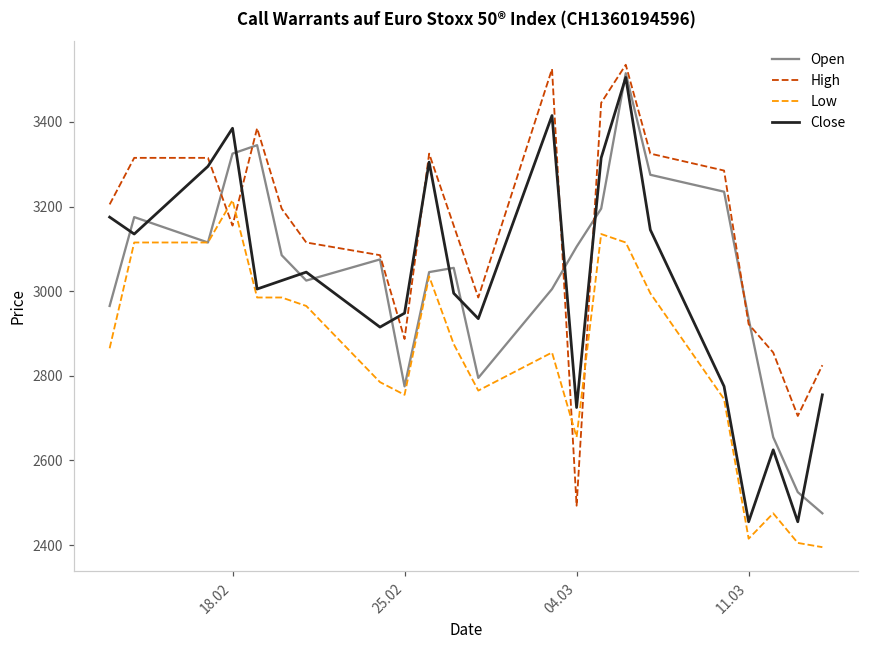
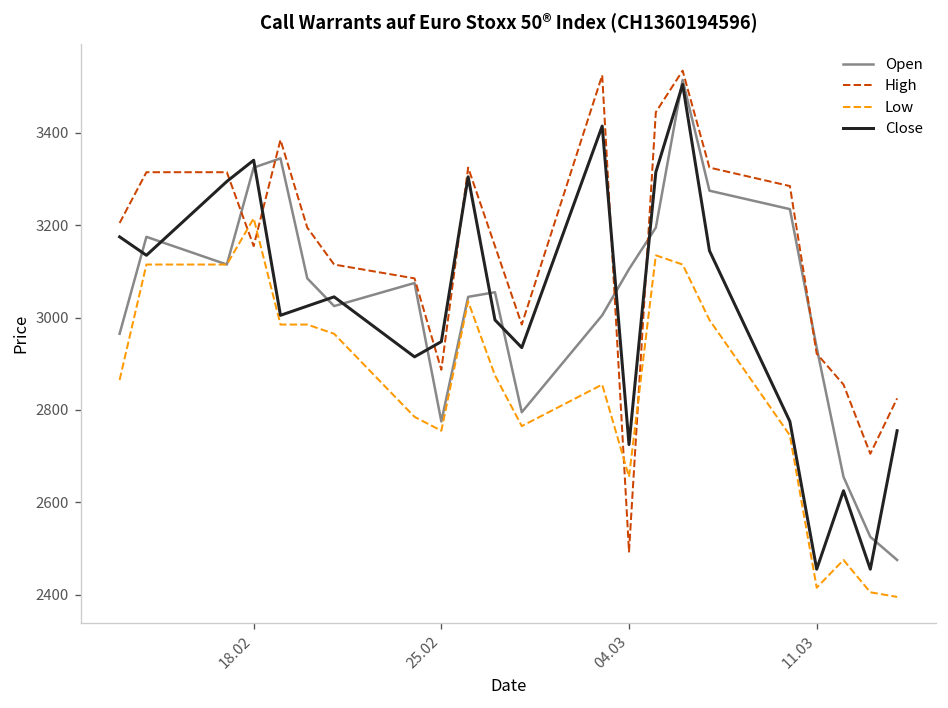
Close, 18.02: 3390 -> 3340
